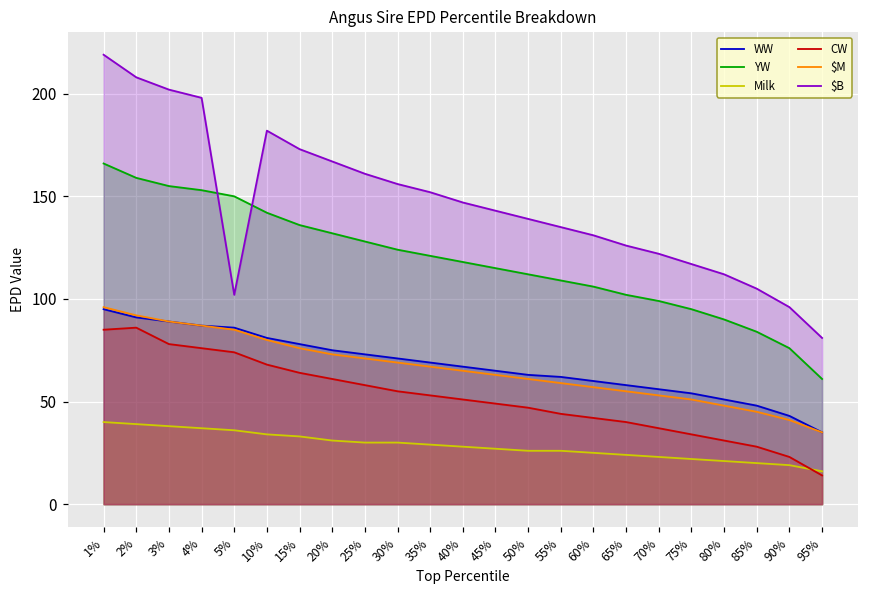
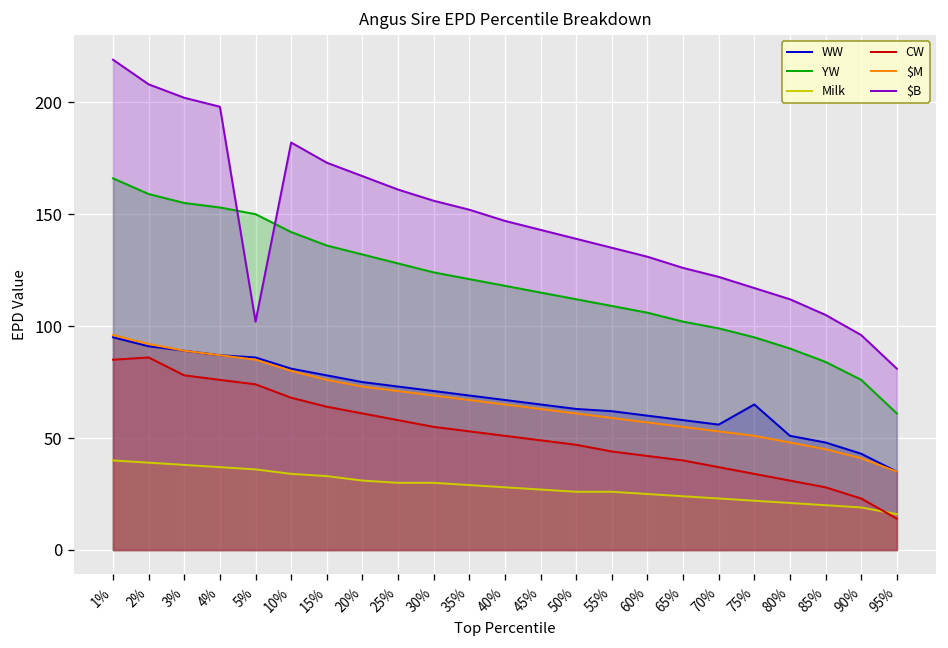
WW, 75%: 54 -> 65
